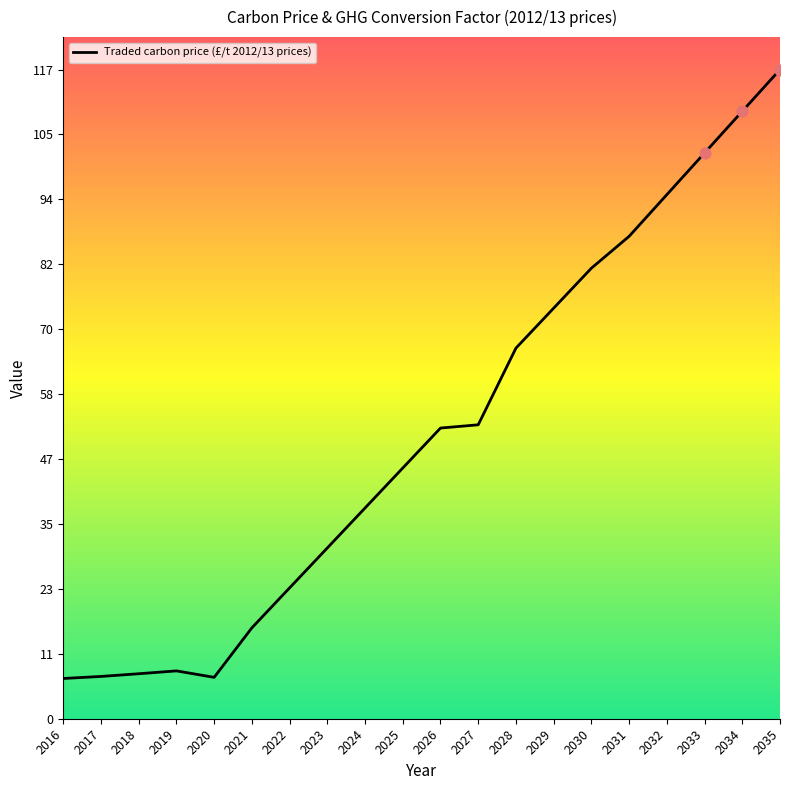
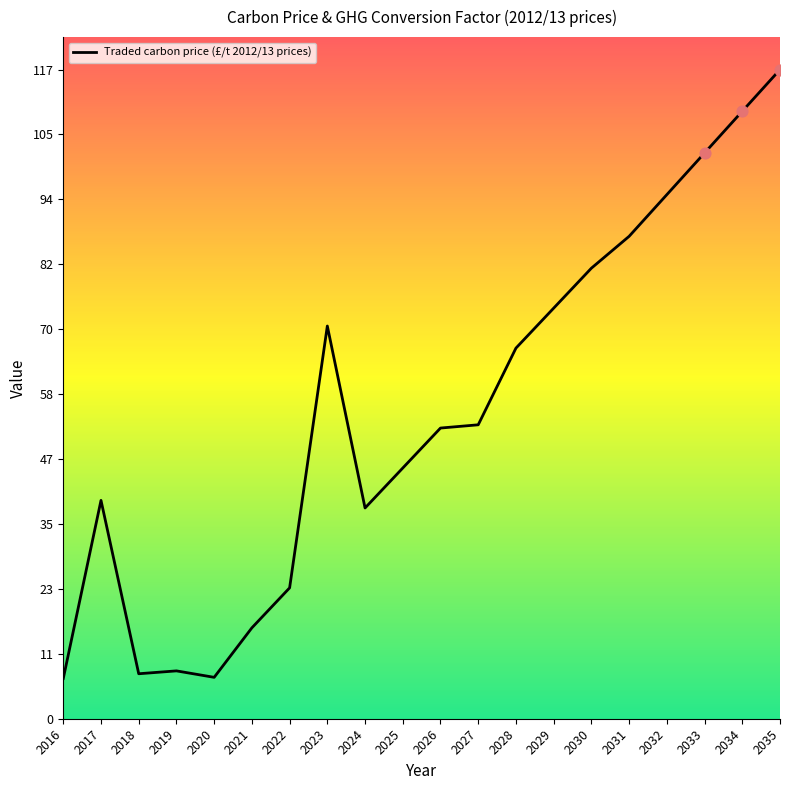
Traded carbon price (£/t 2012/13 prices), 2017: 8 -> 40
Traded carbon price (£/t 2012/13 prices), 2023: 31 -> 71
